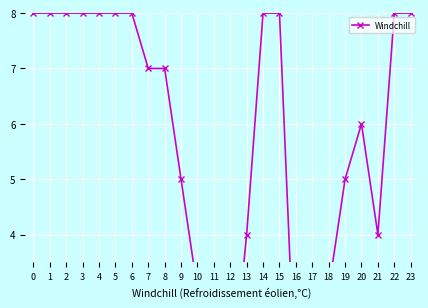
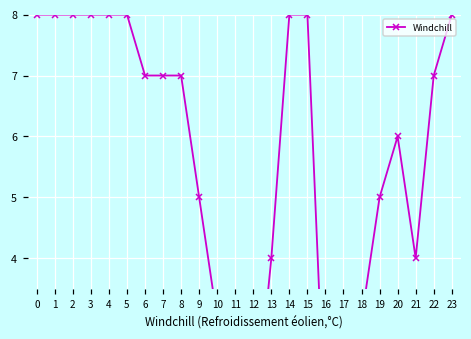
6: 8 -> 7
22: 8 -> 7
